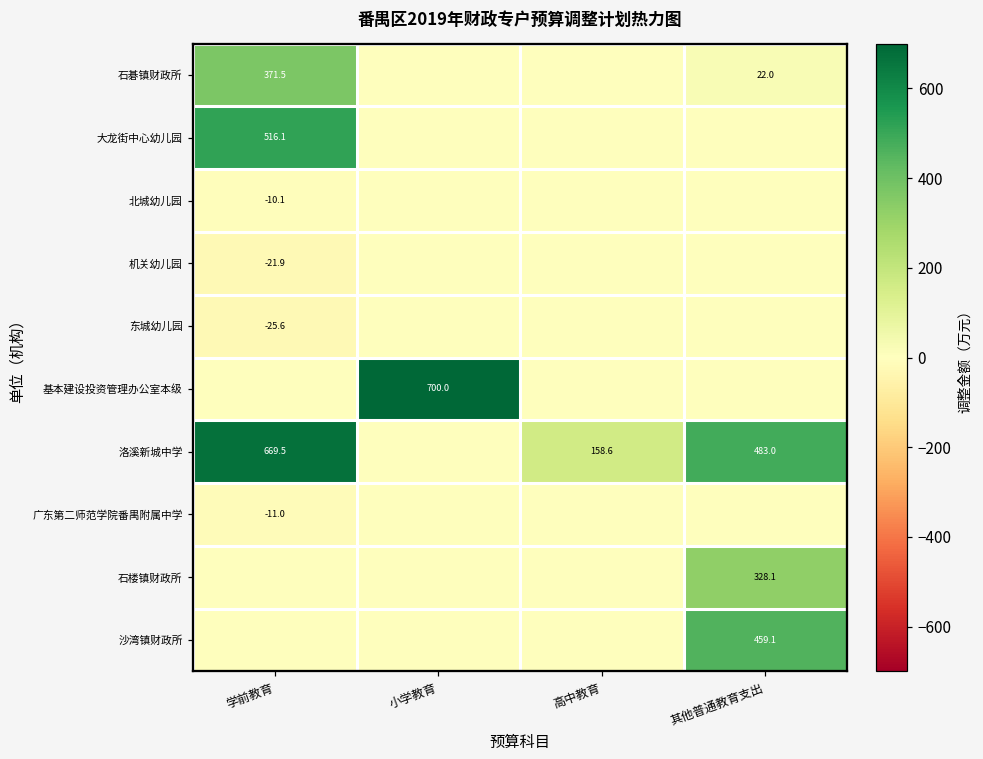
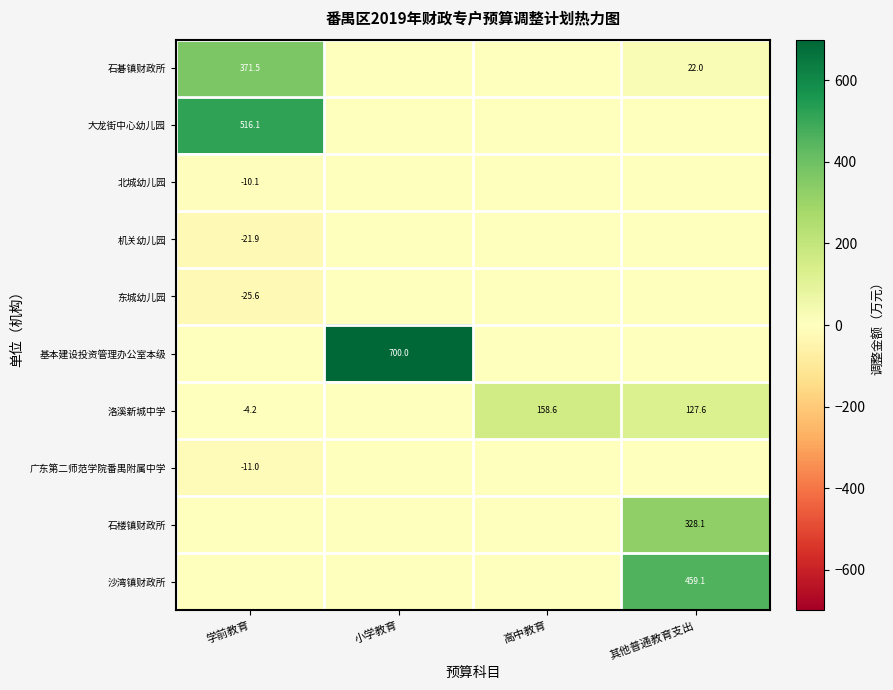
洛溪新城中学, 学前教育: 669.5 -> -4.2
洛溪新城中学, 其他普通教育支出: 483.0 -> 127.6
